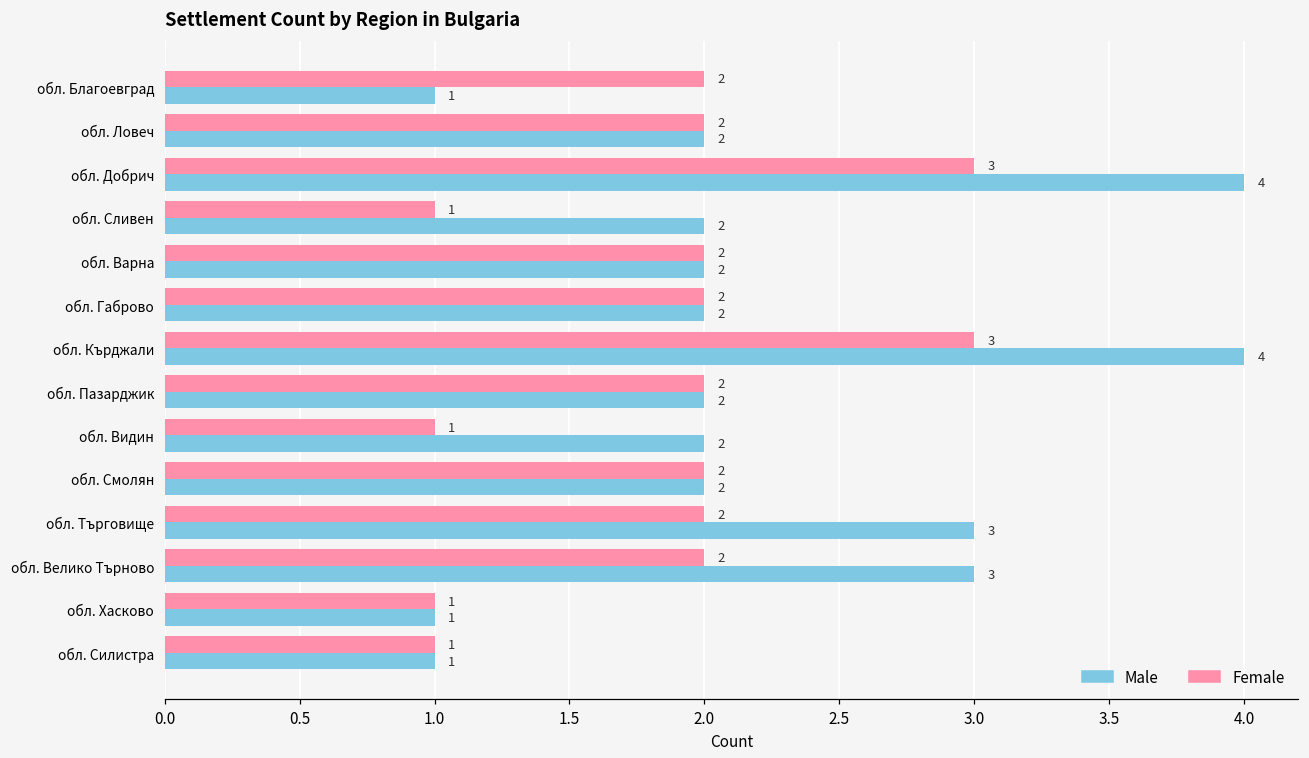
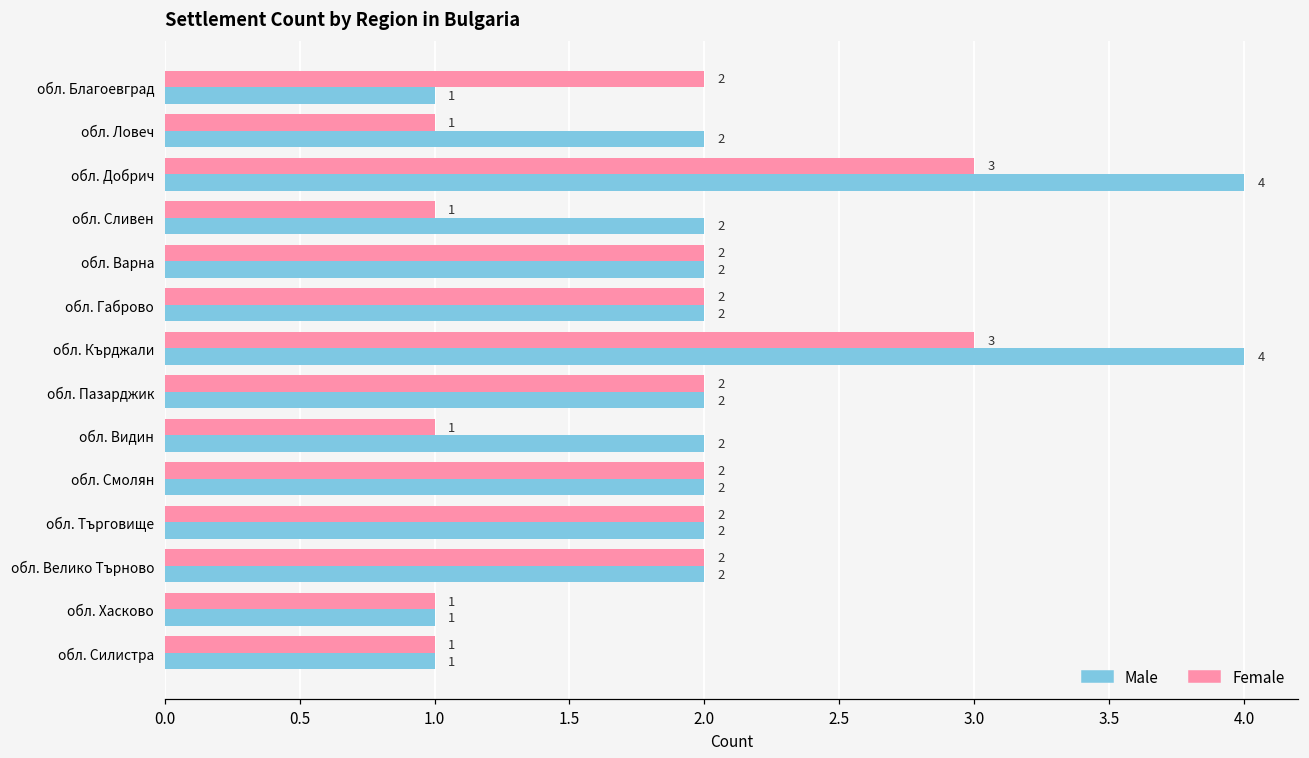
Female, обл. Ловеч: 2 -> 1
Male, обл. Търговище: 3 -> 2
Male, обл. Велико Търново: 3 -> 2
